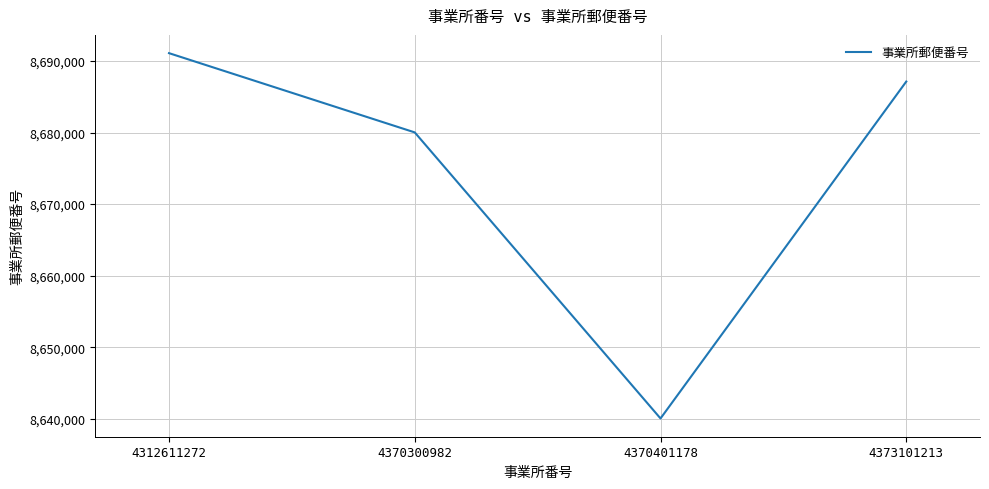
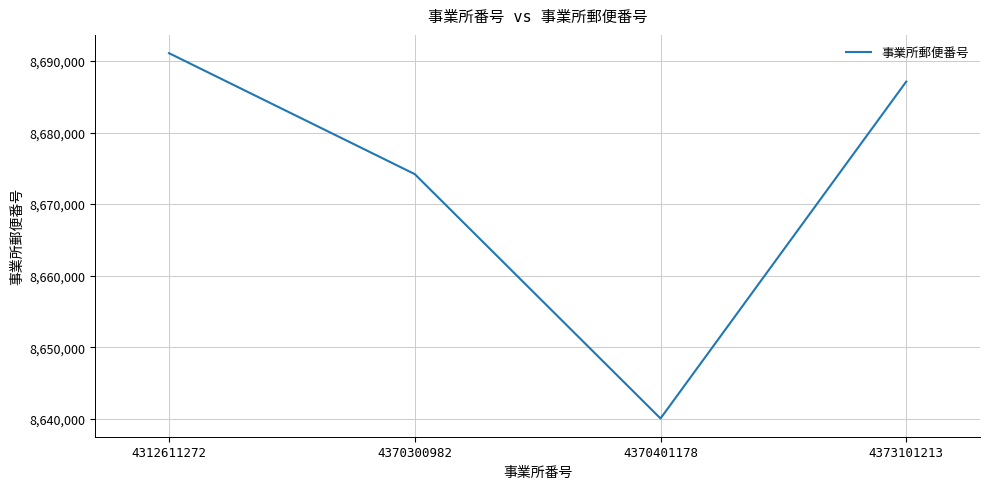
4370300982: 8,680,000 -> 8,674,000
